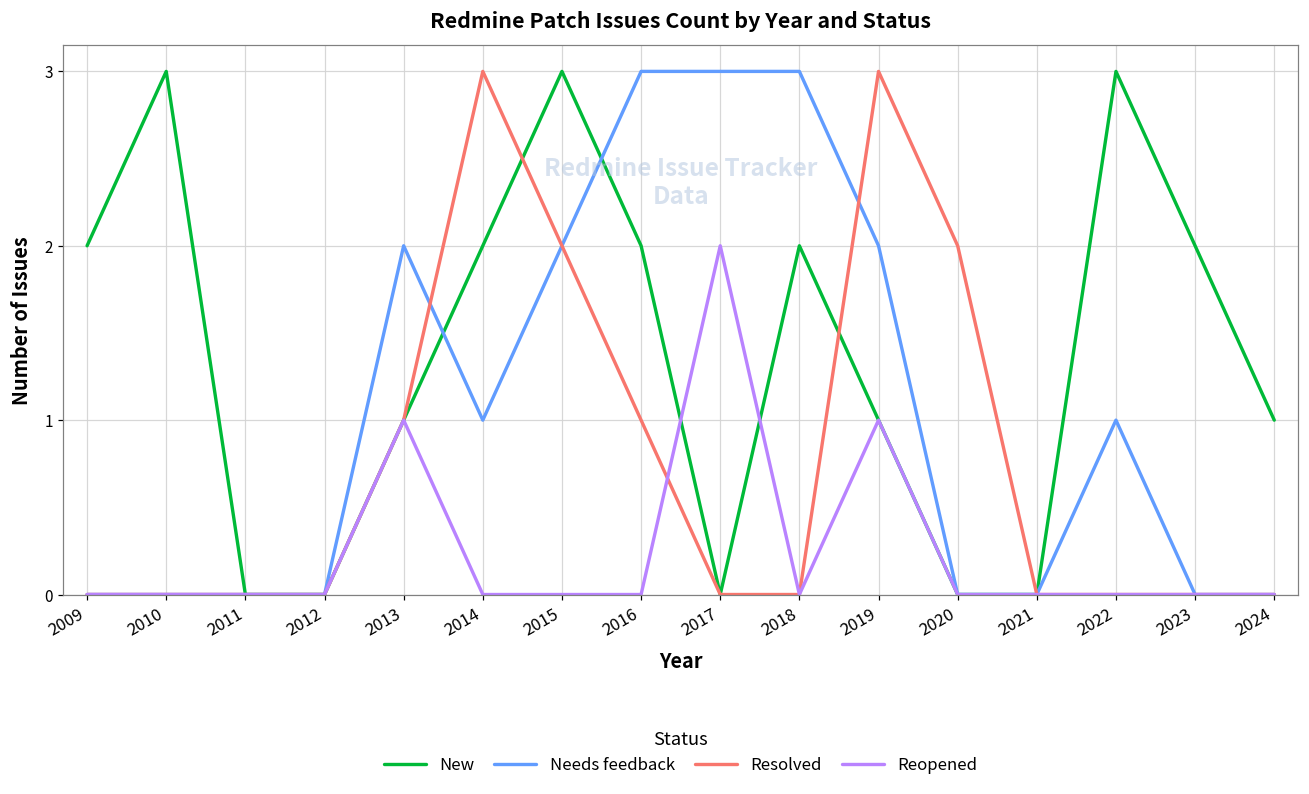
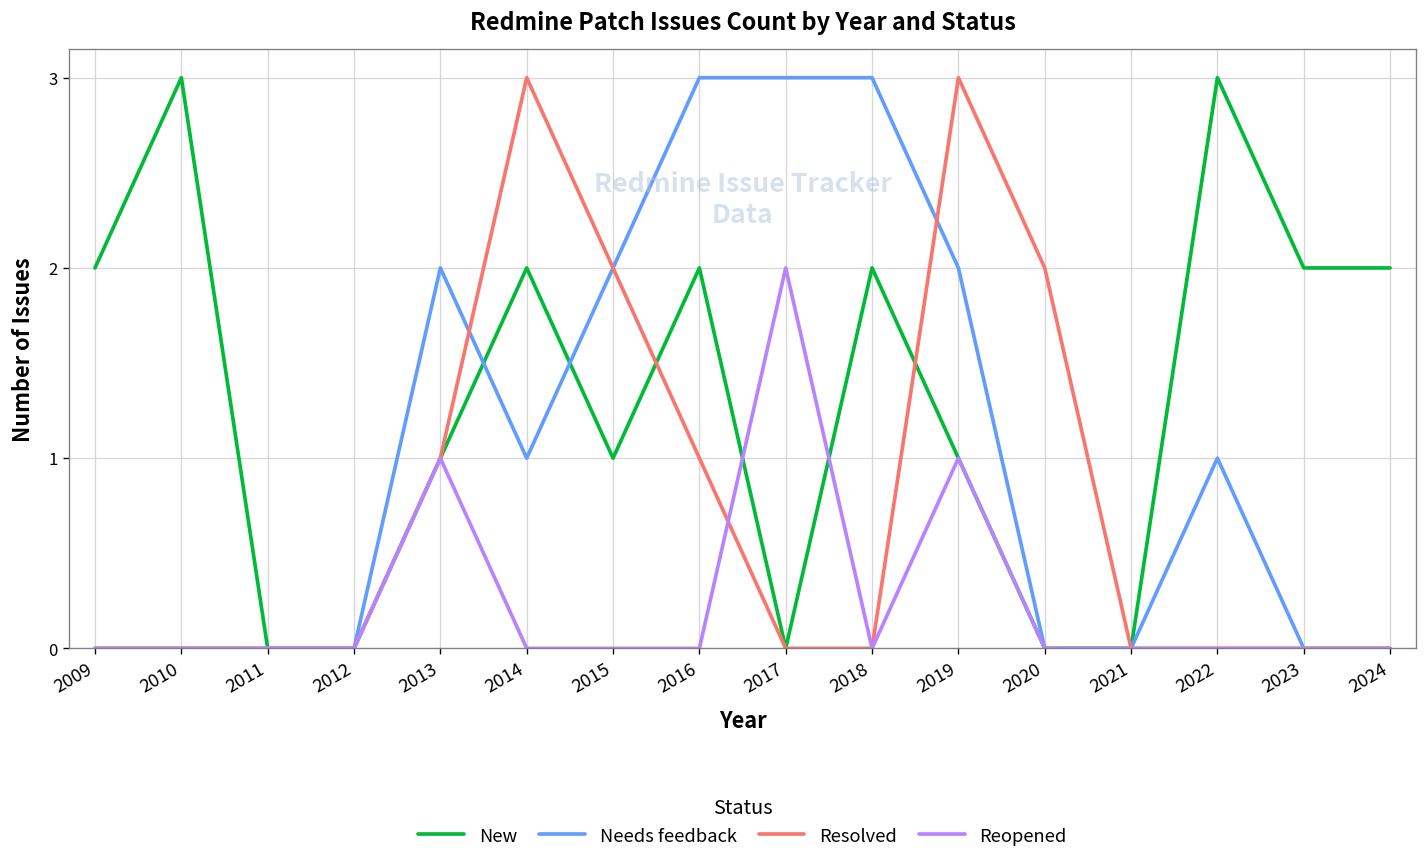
New, 2015: 3 -> 1
New, 2024: 1 -> 2
